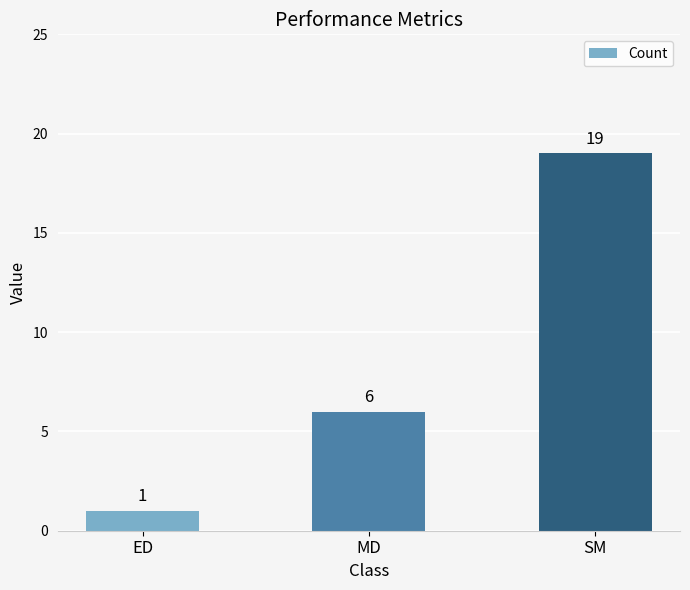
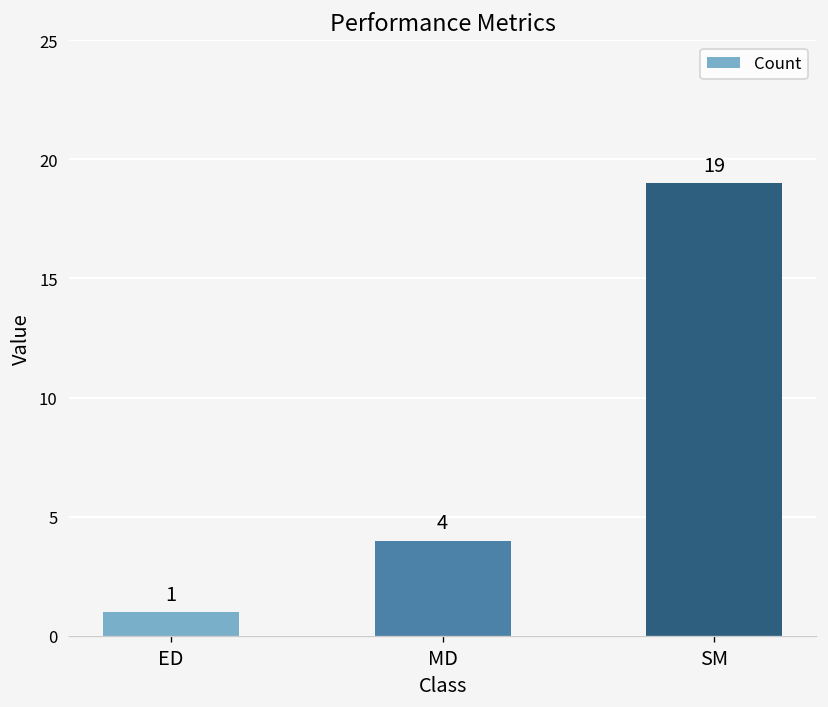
MD: 6 -> 4
